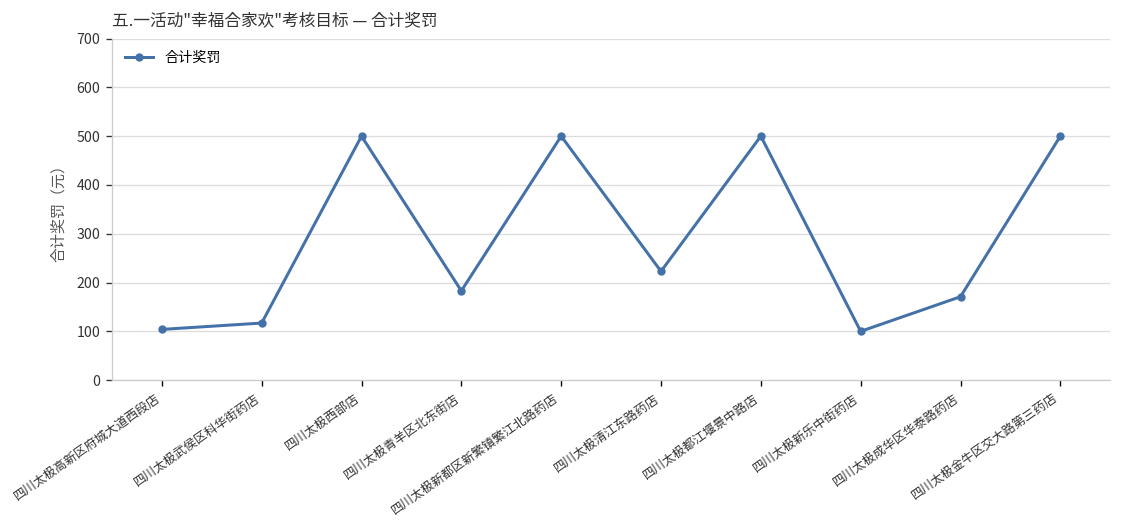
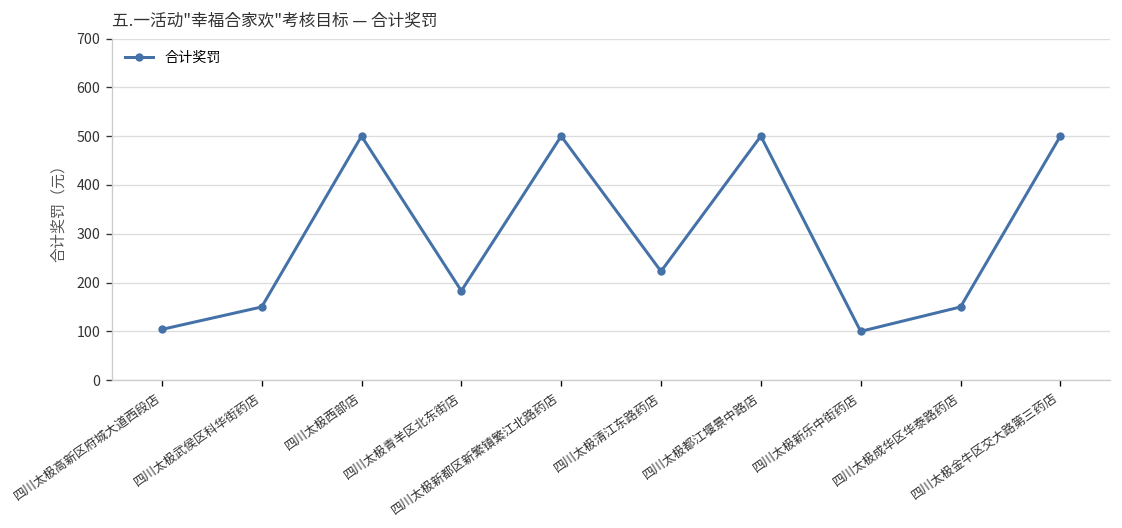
四川太极武侯区科华街药店: 120 -> 150
四川太极成华区华泰路药店: 170 -> 150
